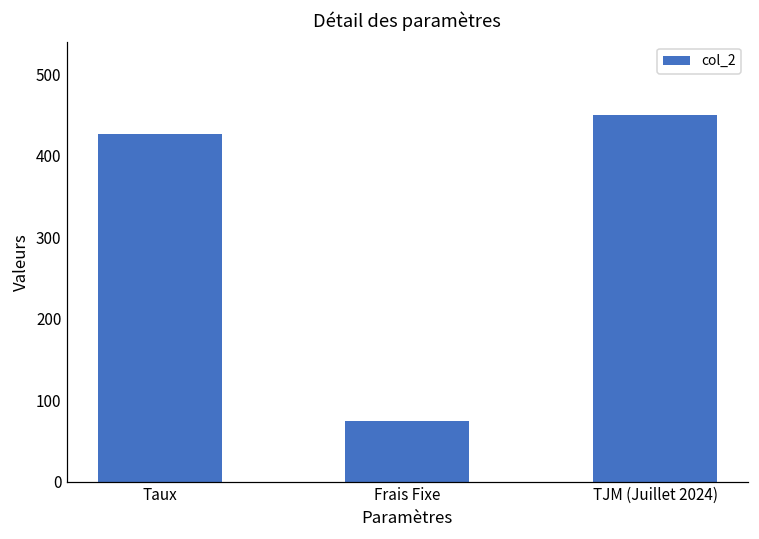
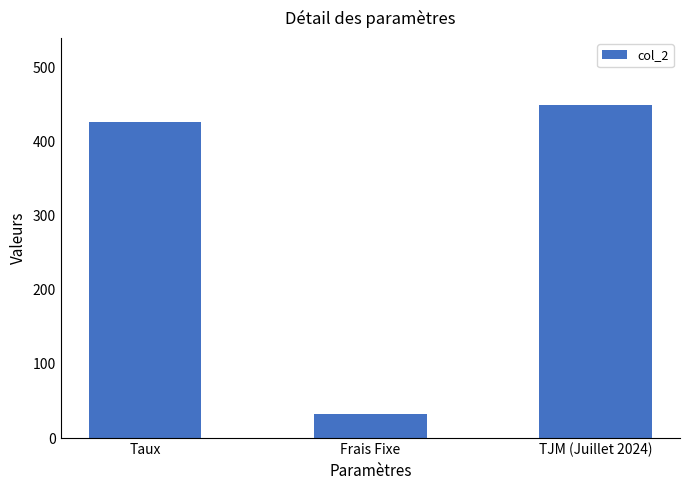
Frais Fixe: 80 -> 30
